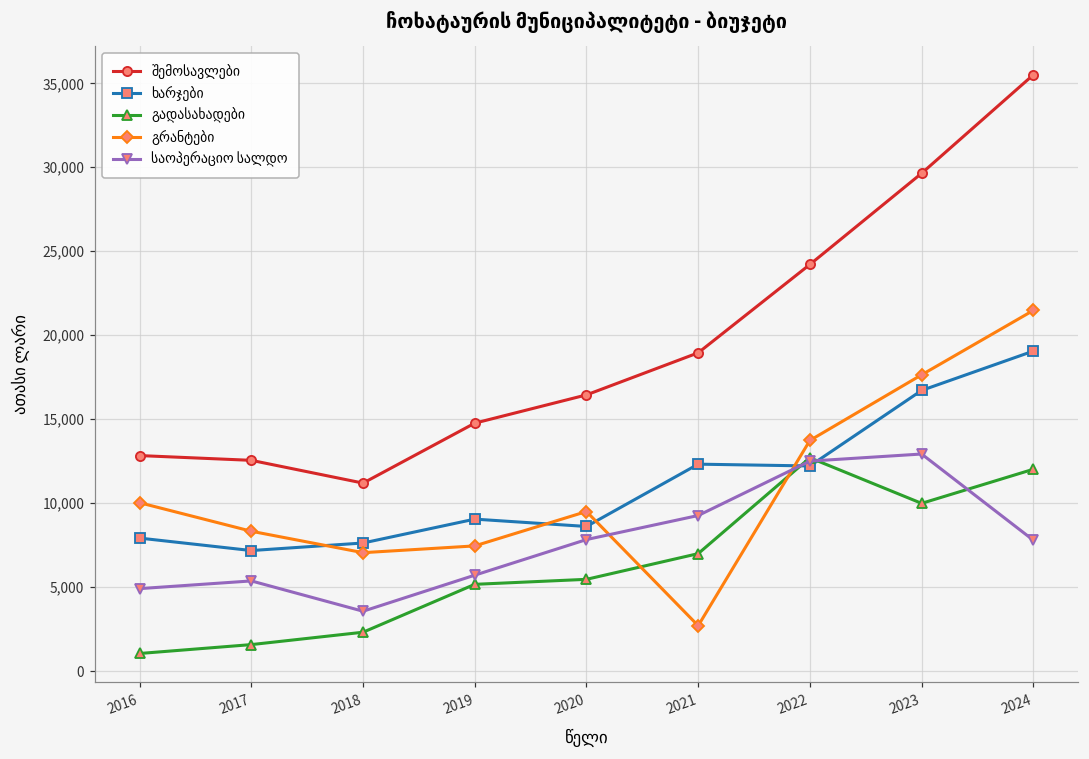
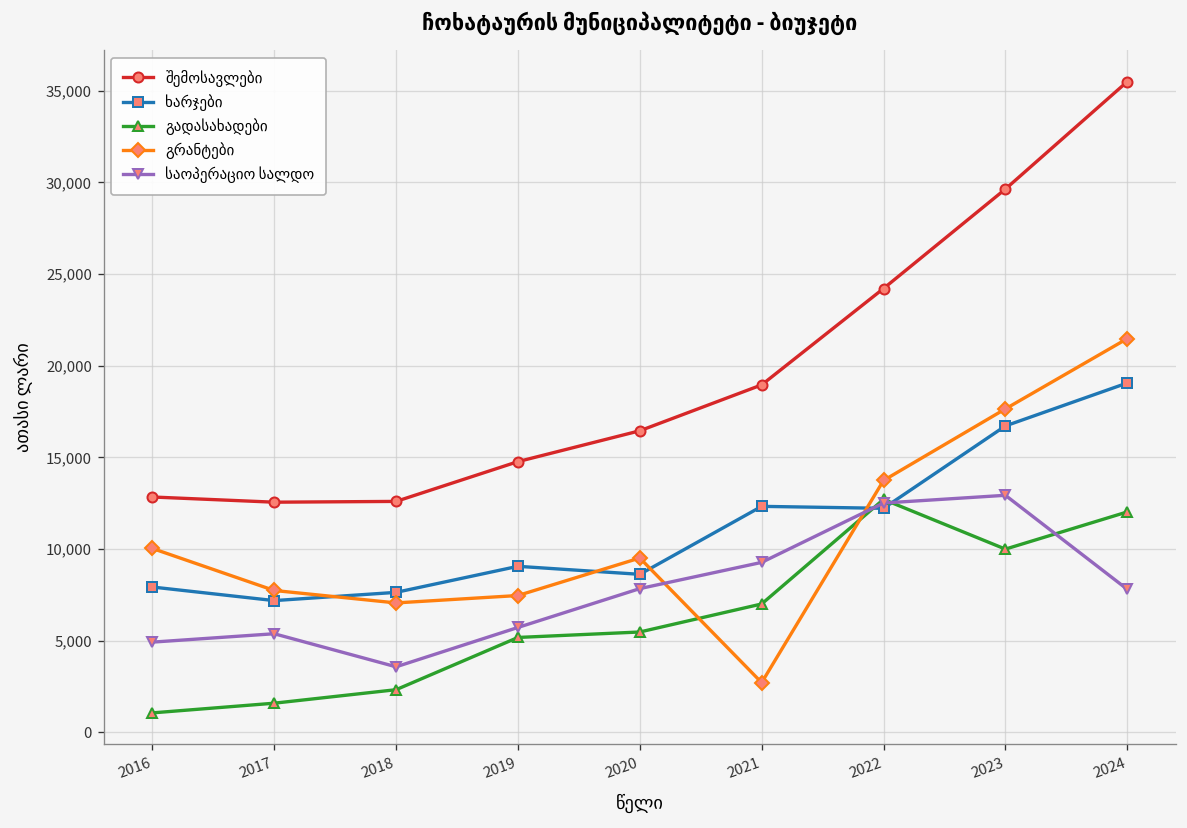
გრანტები, 2017: 8,300 -> 7,700
შემოსავლები, 2018: 11,200 -> 12,600
